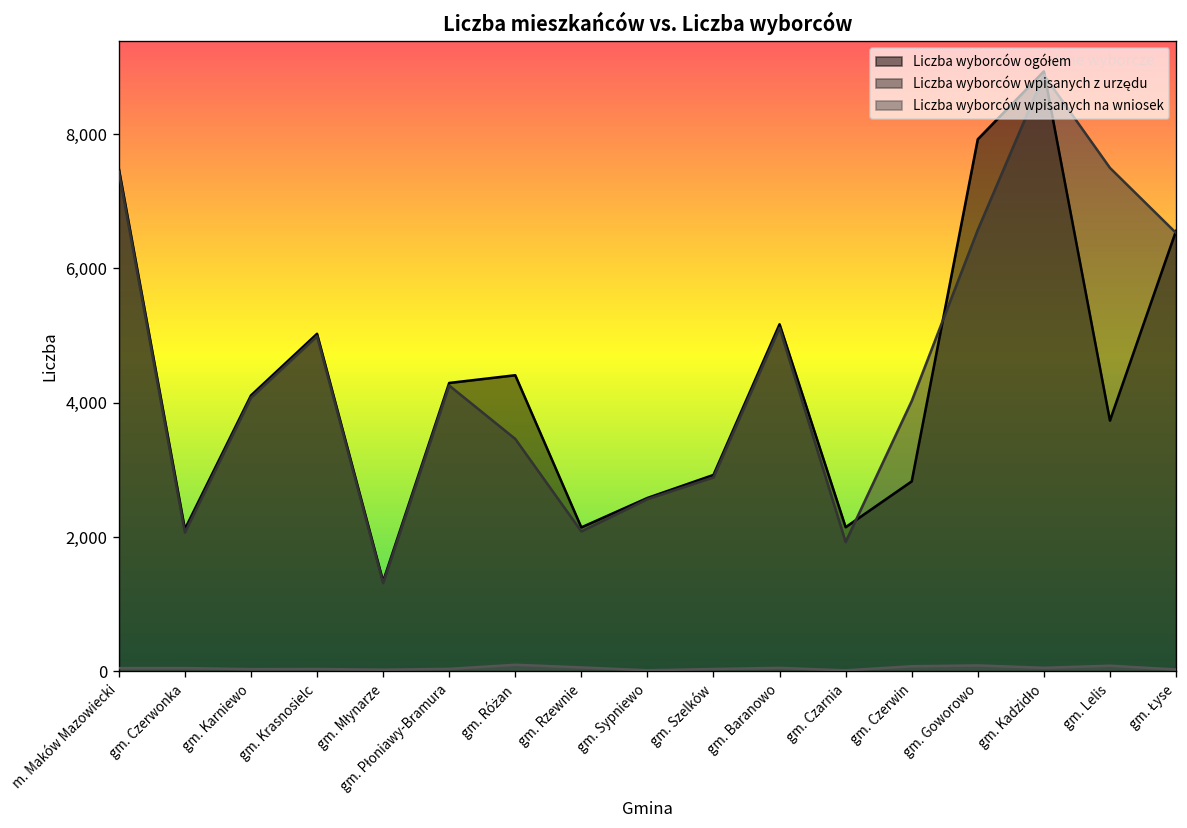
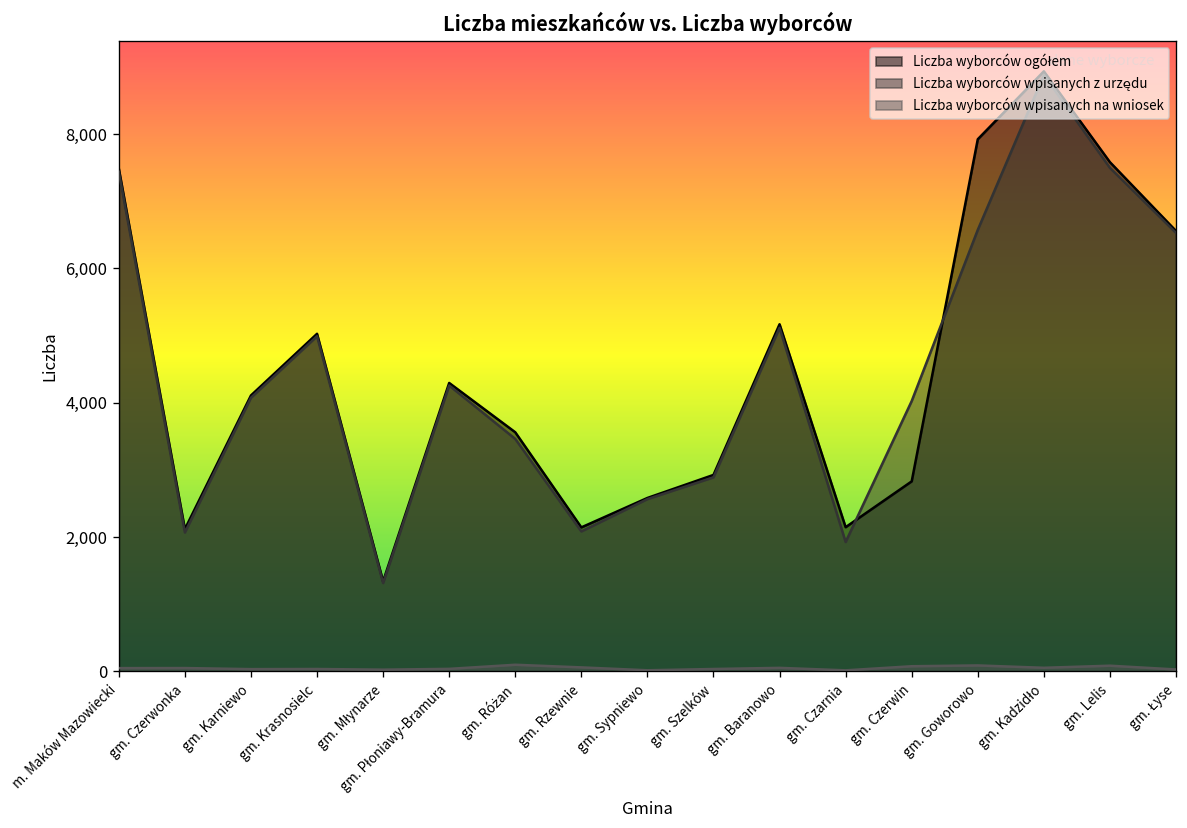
Liczba wyborców ogółem, gm. Różan: 4,400 -> 3,600
Liczba wyborców ogółem, gm. Lelis: 3,700 -> 7,600
